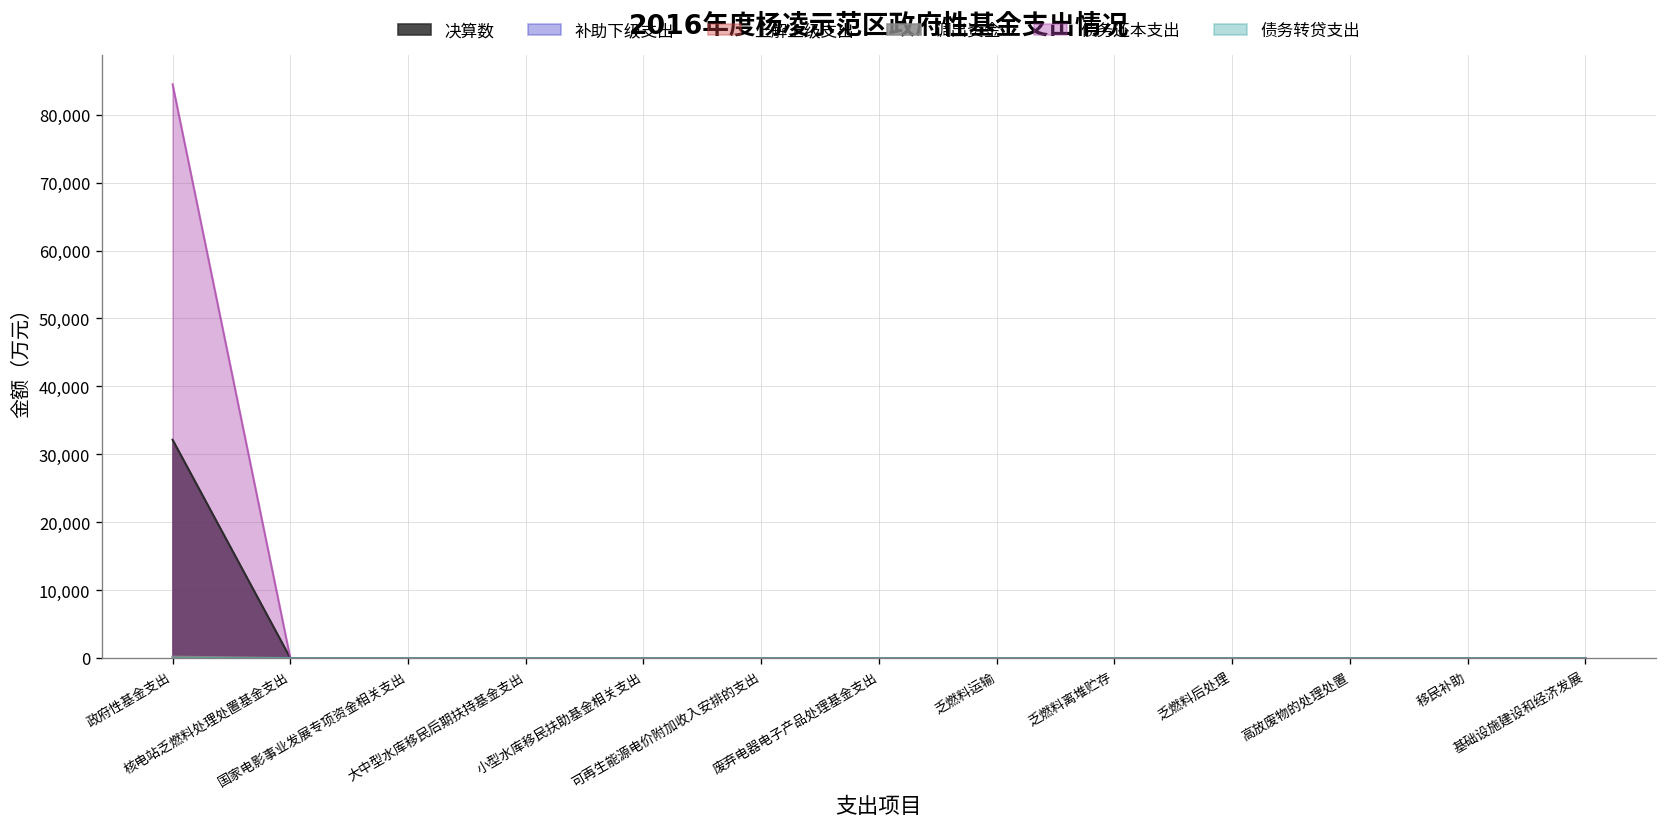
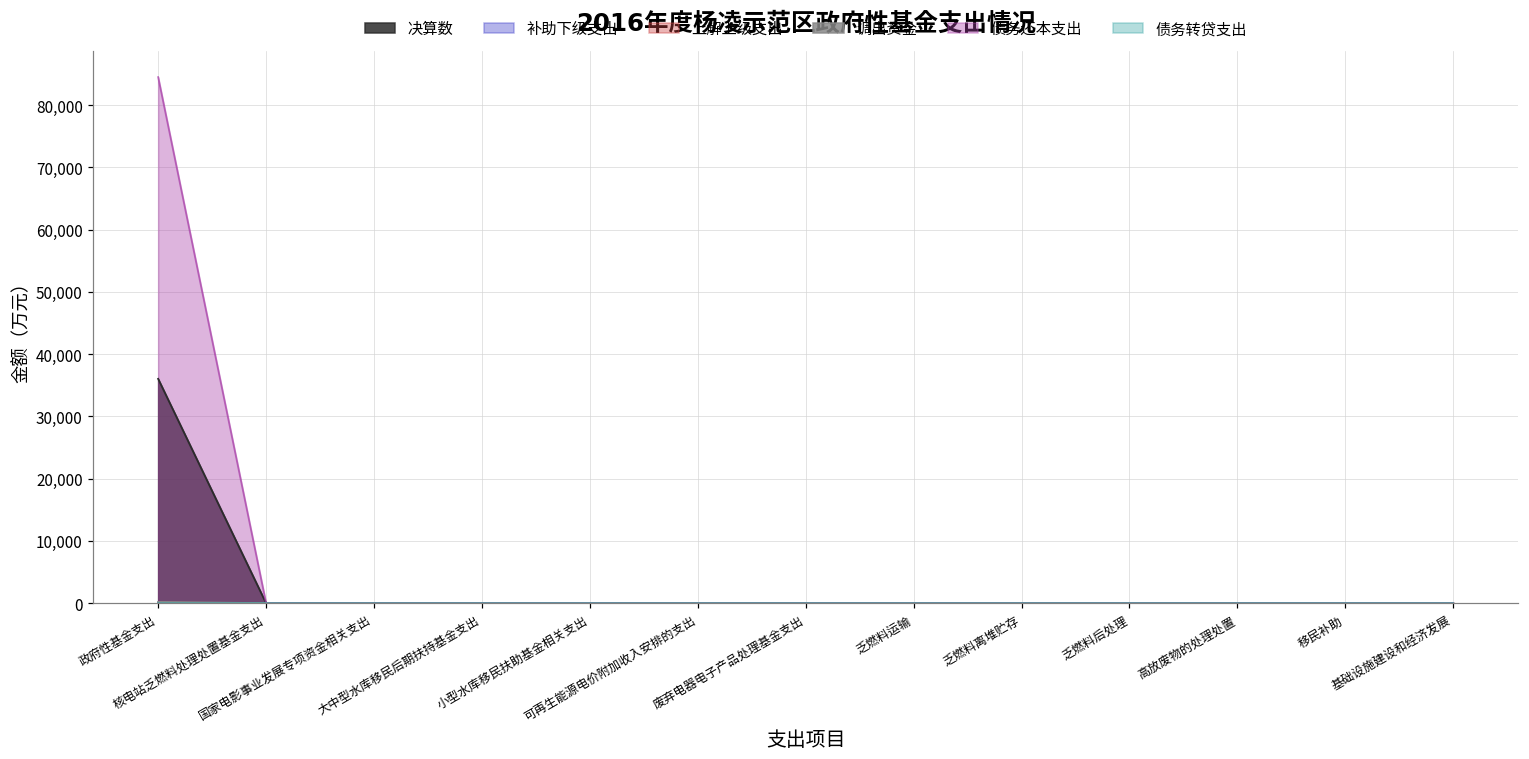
决算数, 政府性基金支出: 32,000 -> 36,000
